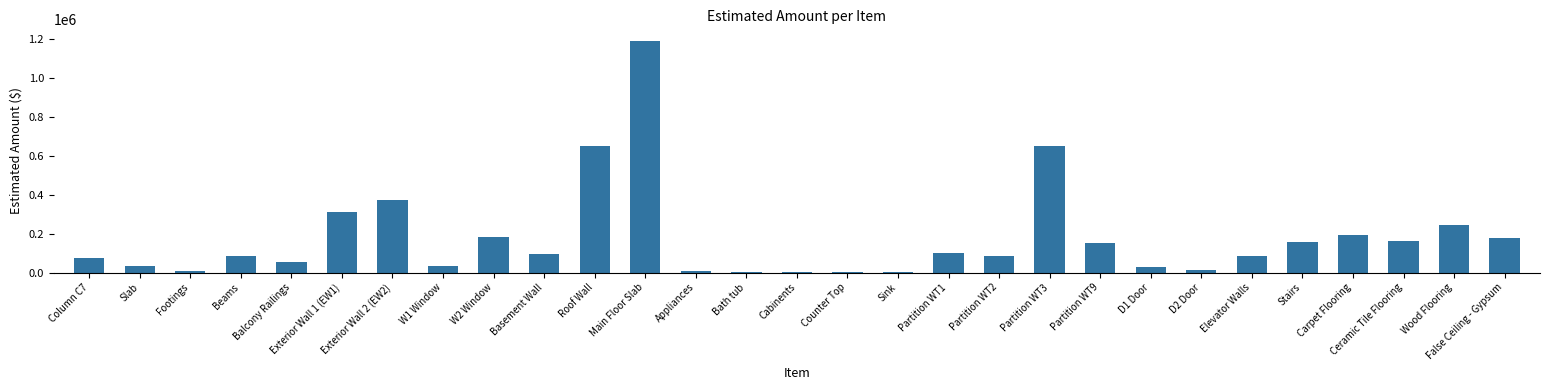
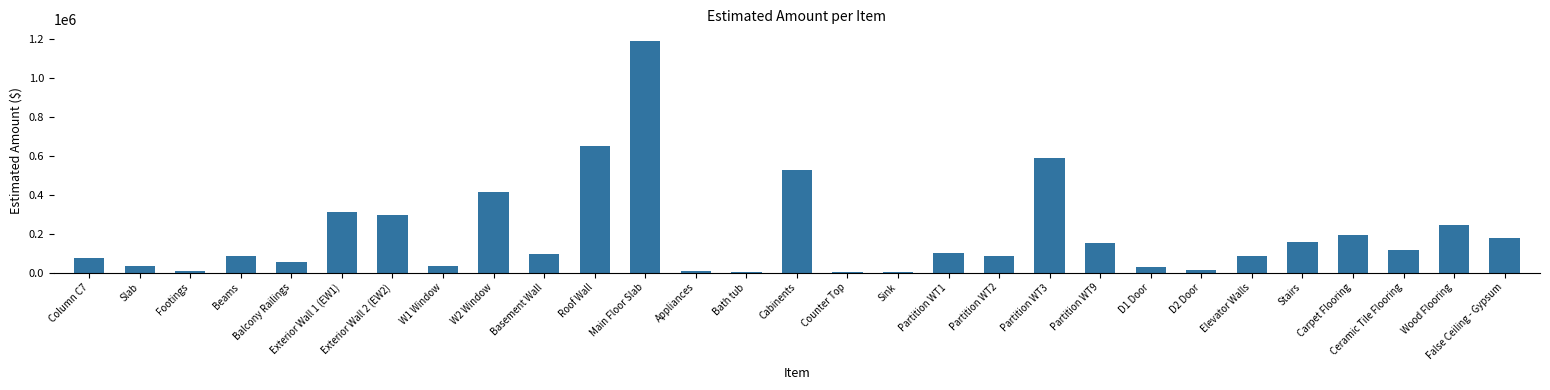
Exterior Wall 2 (EW2): 370000 -> 300000
W2 Window: 180000 -> 410000
Cabinents: 0 -> 530000
Partition WT3: 650000 -> 590000
Ceramic Tile Flooring: 160000 -> 110000
